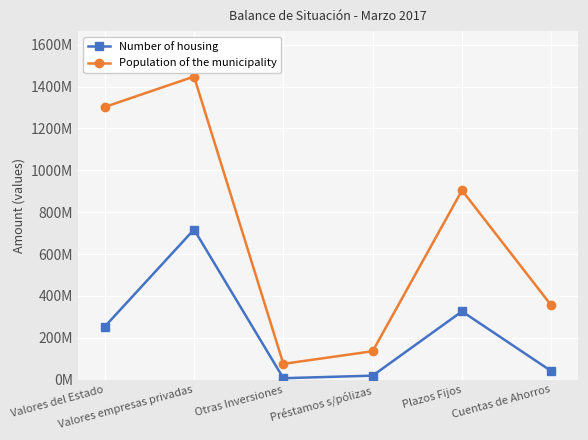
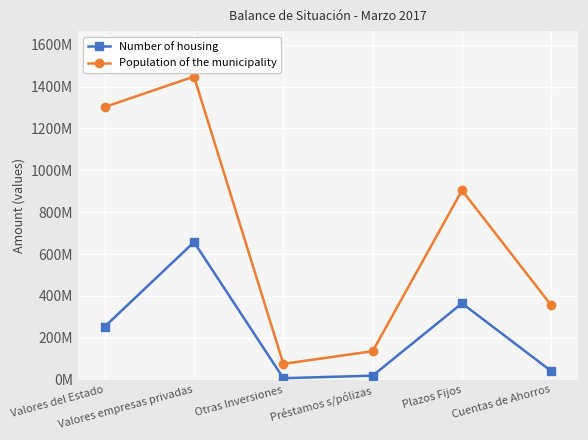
Number of housing, Valores empresas privadas: 720000000 -> 660000000
Number of housing, Plazos Fijos: 330000000 -> 360000000
